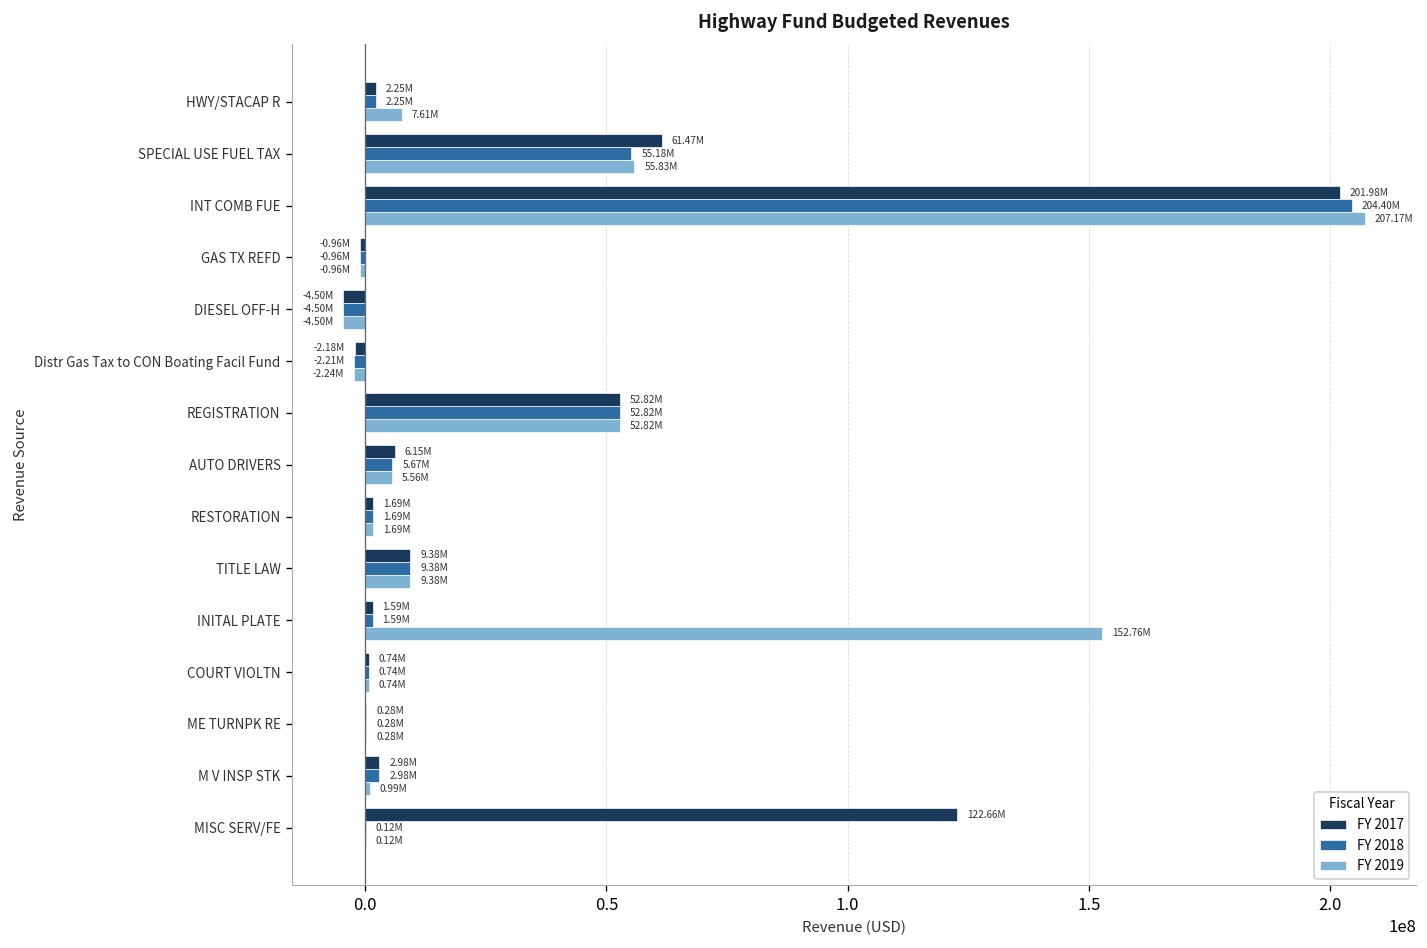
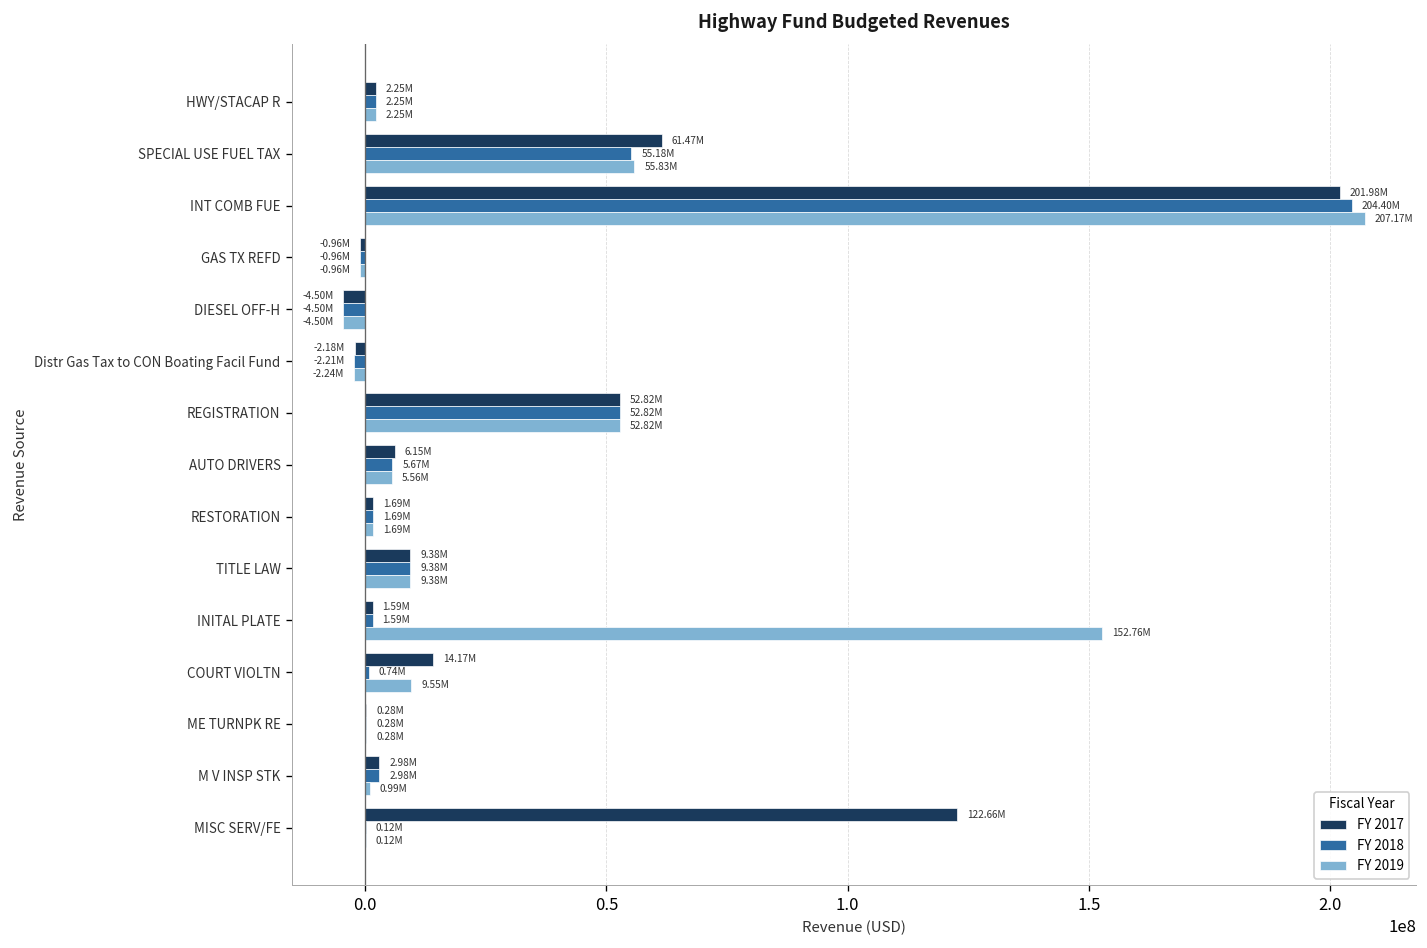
FY 2019, HWY/STACAP R: 7.61M -> 2.25M
FY 2017, COURT VIOLTN: 0.74M -> 14.17M
FY 2019, COURT VIOLTN: 0.74M -> 9.55M
